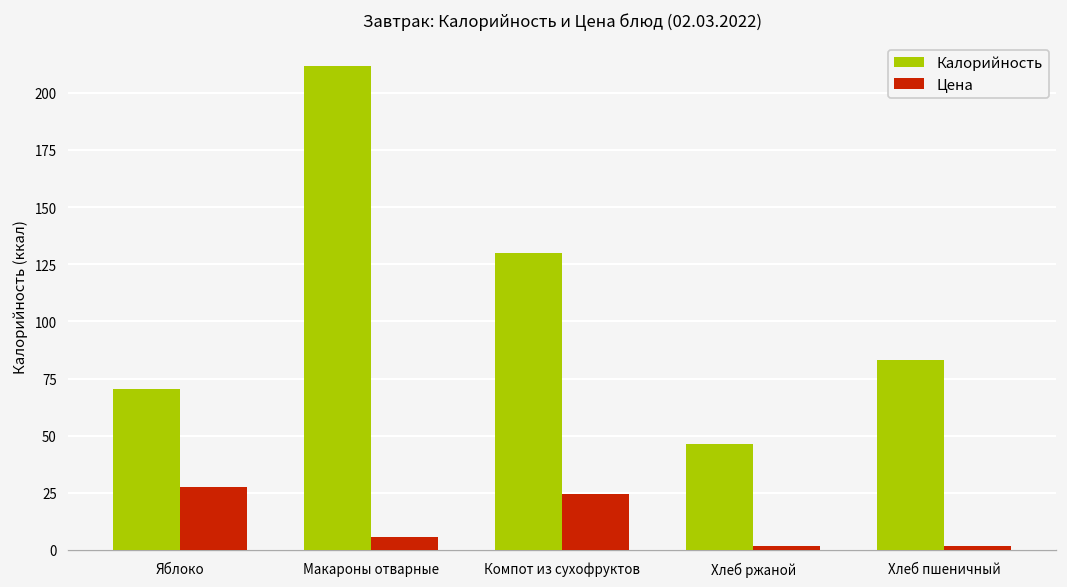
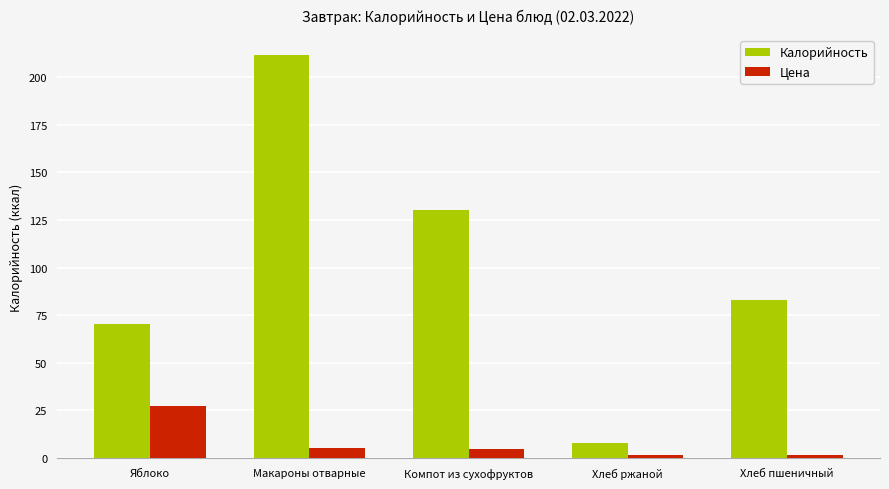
Цена, Компот из сухофруктов: 24 -> 5
Калорийность, Хлеб ржаной: 46 -> 8
